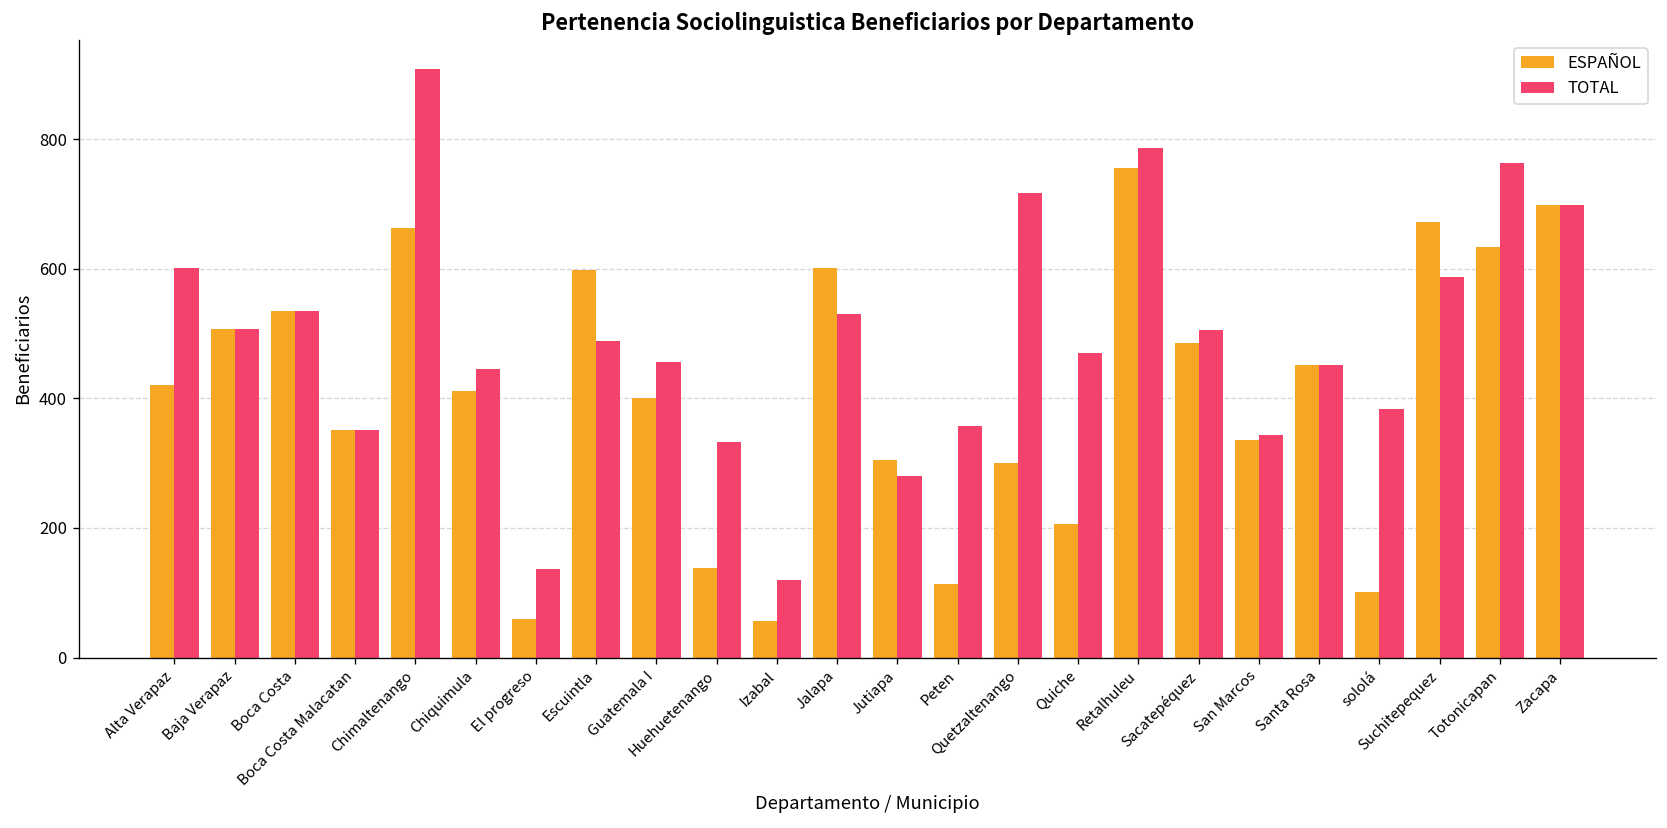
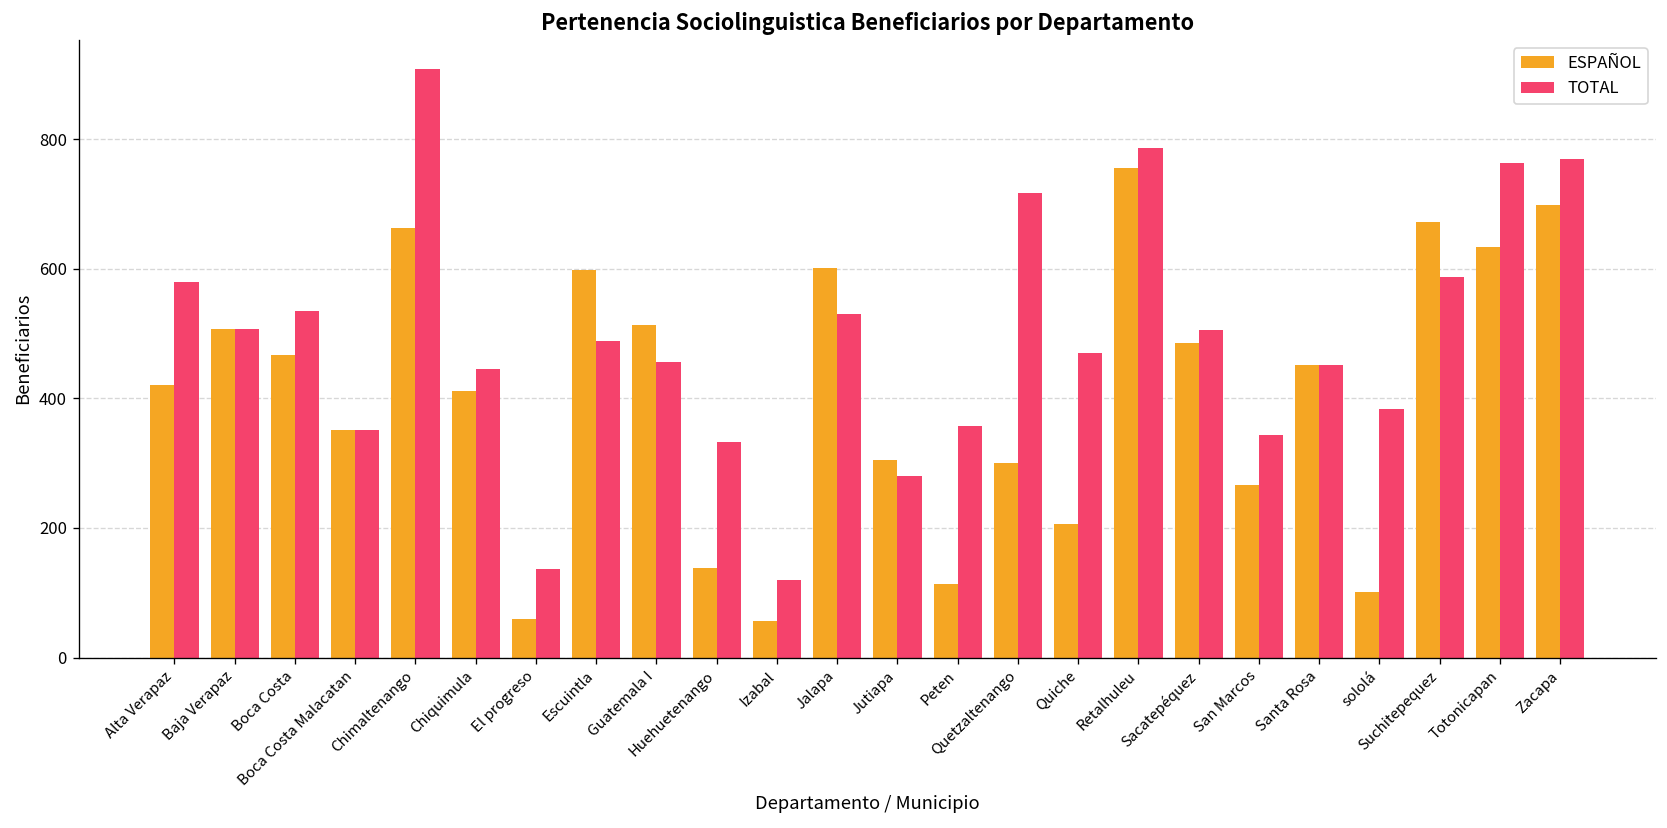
TOTAL, Alta Verapaz: 600 -> 580
ESPAÑOL, Boca Costa: 540 -> 470
ESPAÑOL, Guatemala I: 400 -> 510
ESPAÑOL, San Marcos: 340 -> 270
TOTAL, Zacapa: 700 -> 770
